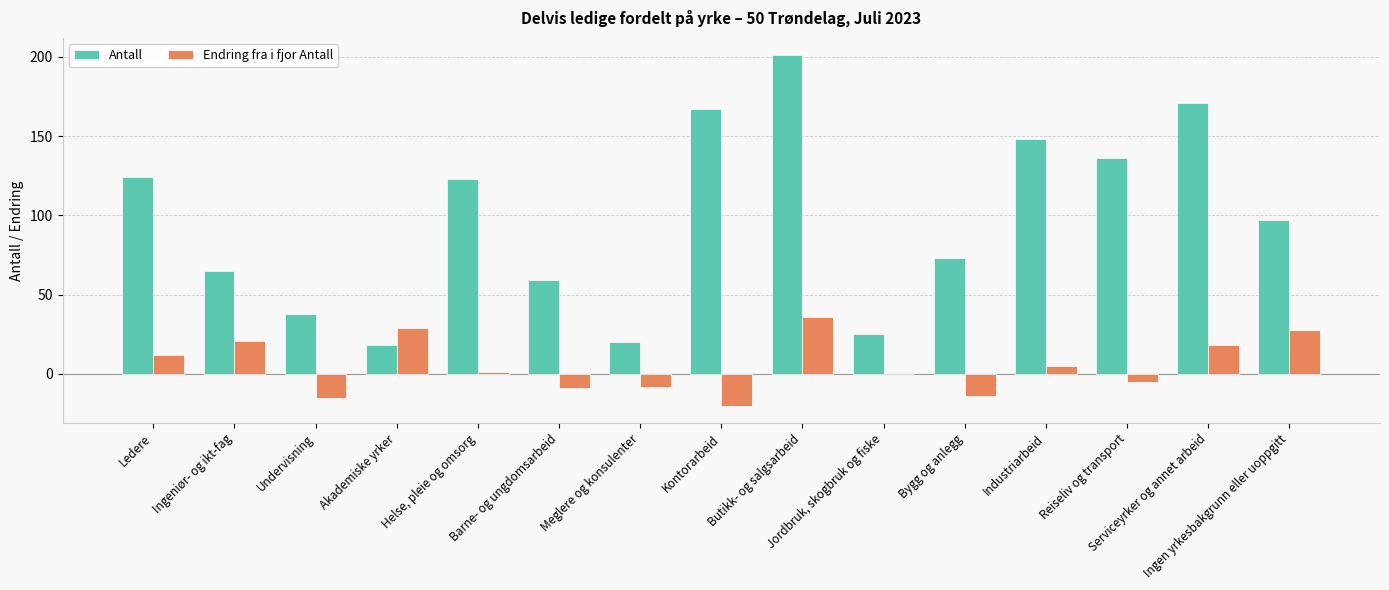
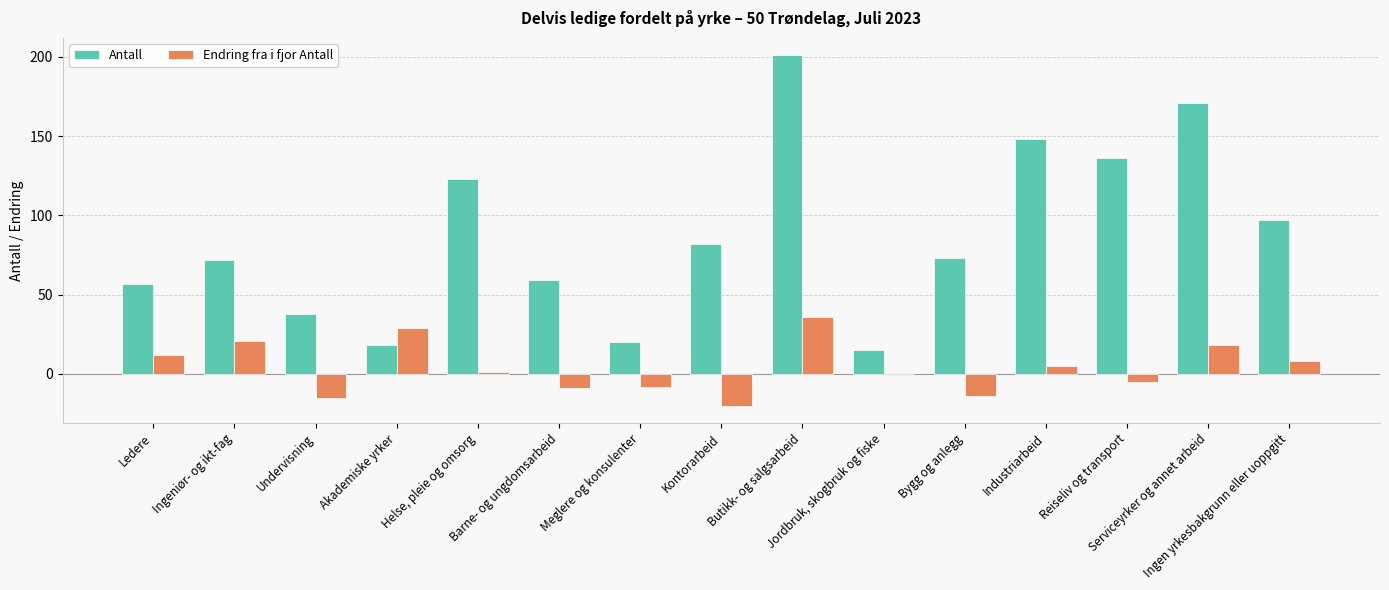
Antall, Ledere: 124 -> 57
Antall, Ingeniør- og ikt-fag: 65 -> 72
Antall, Kontorarbeid: 167 -> 82
Antall, Jordbruk, skogbruk og fiske: 25 -> 15
Endring fra i fjor Antall, Ingen yrkesbakgrunn eller uoppgitt: 28 -> 8
